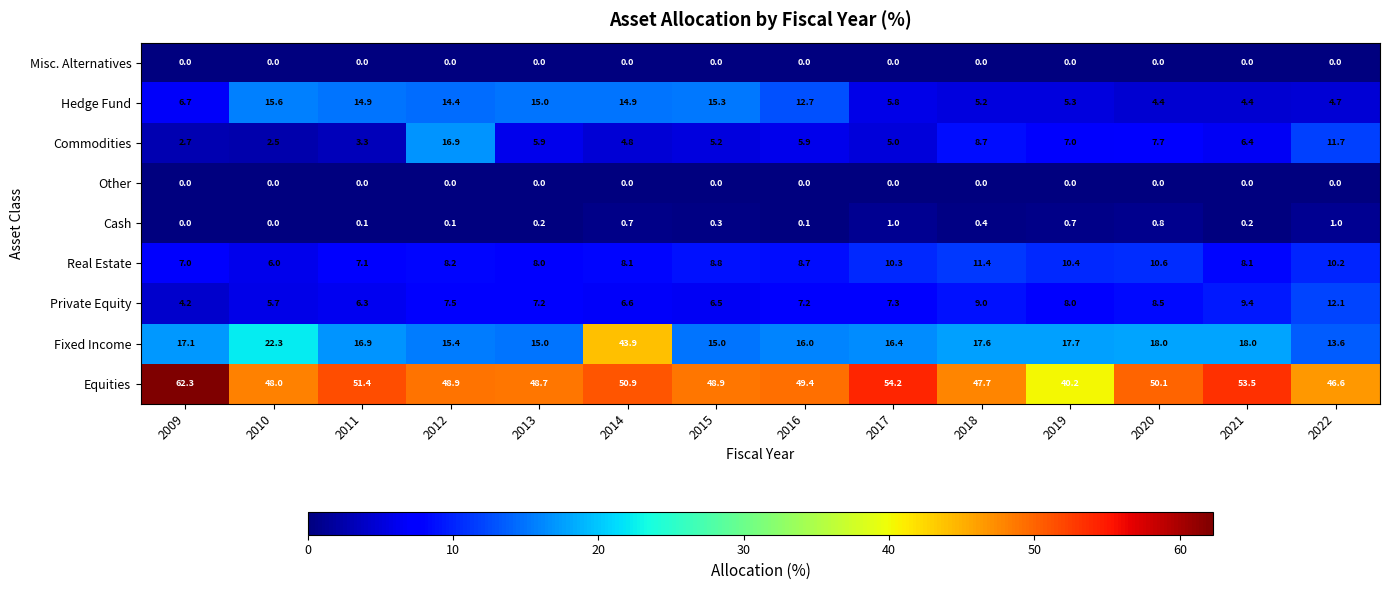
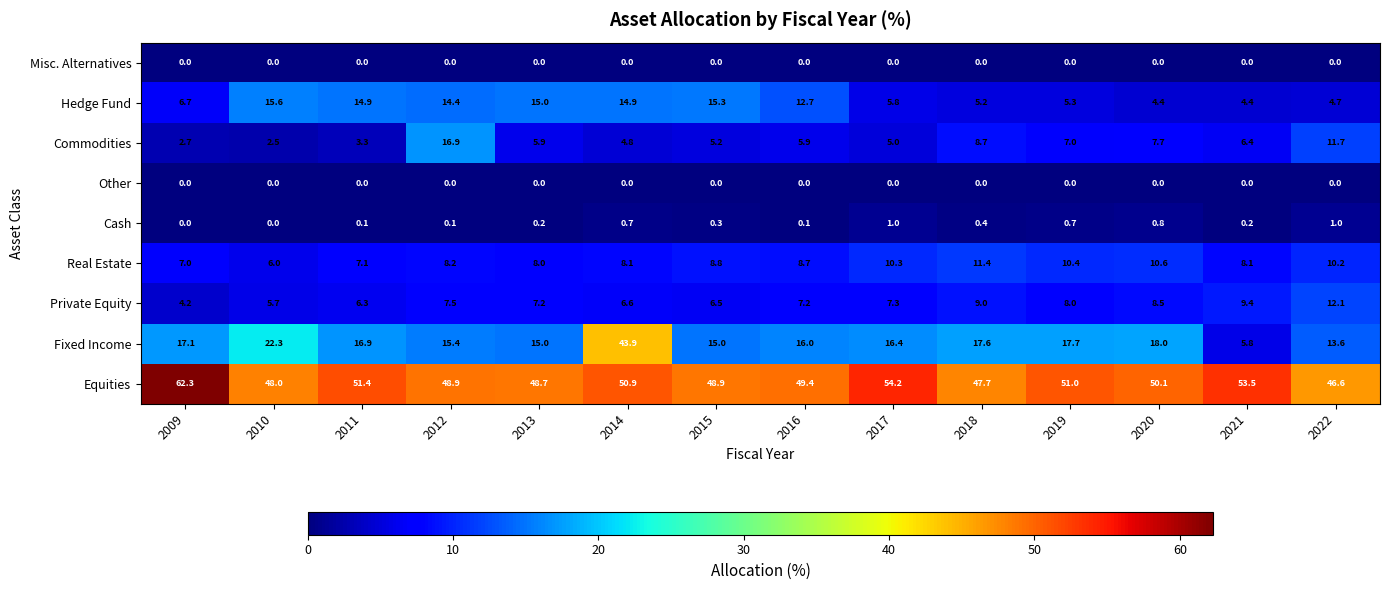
Fixed Income, 2021: 18.0 -> 5.8
Equities, 2019: 40.2 -> 51.0
